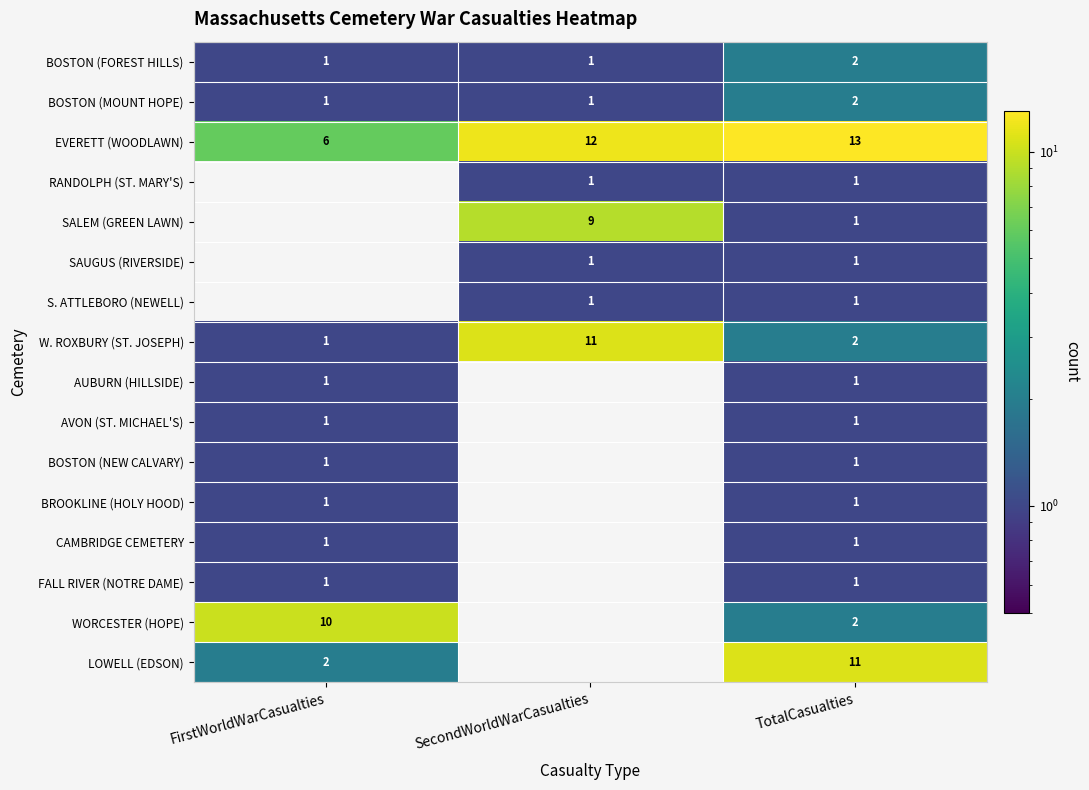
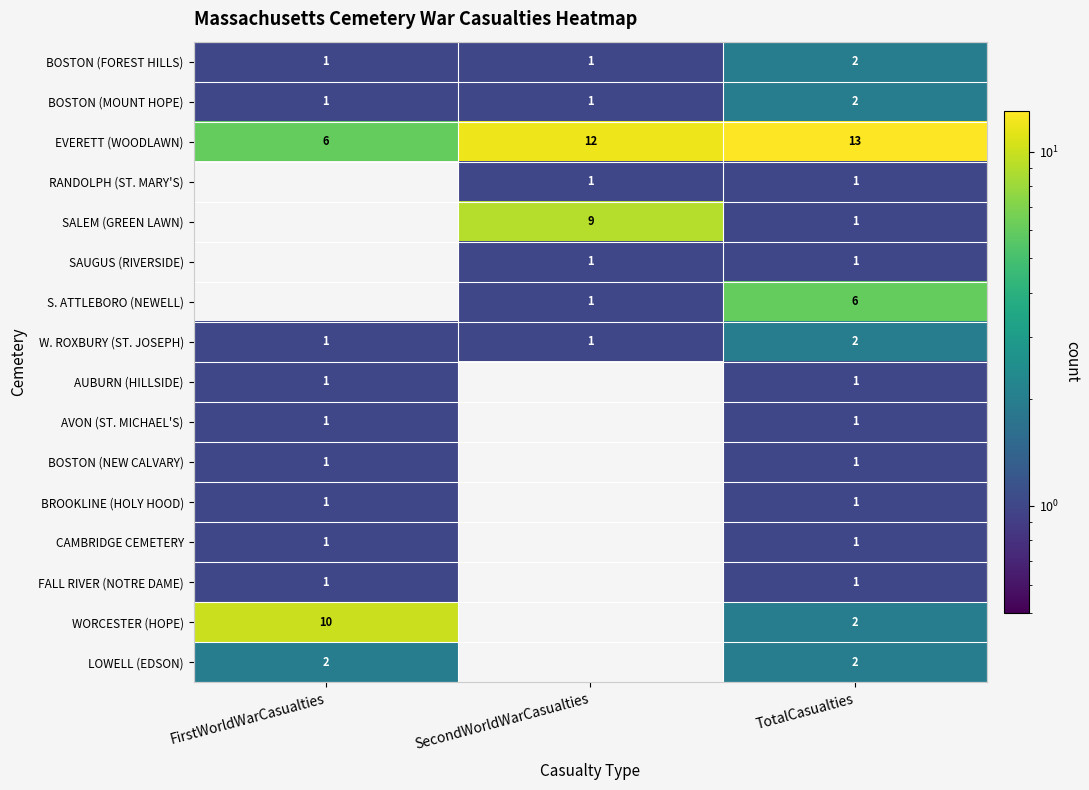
S. ATTLEBORO (NEWELL), TotalCasualties: 1 -> 6
W. ROXBURY (ST. JOSEPH), SecondWorldWarCasualties: 11 -> 1
LOWELL (EDSON), TotalCasualties: 11 -> 2
